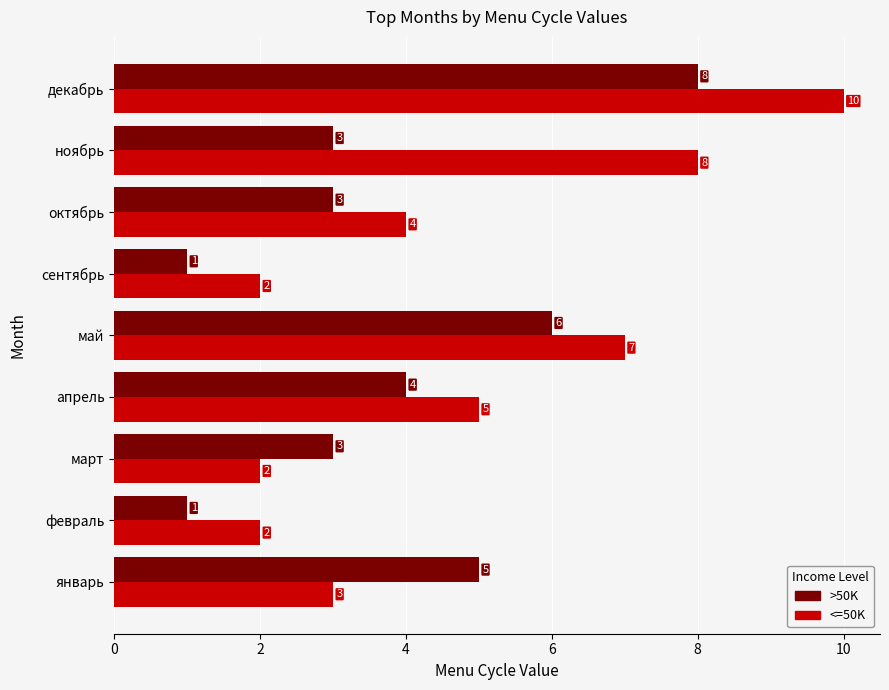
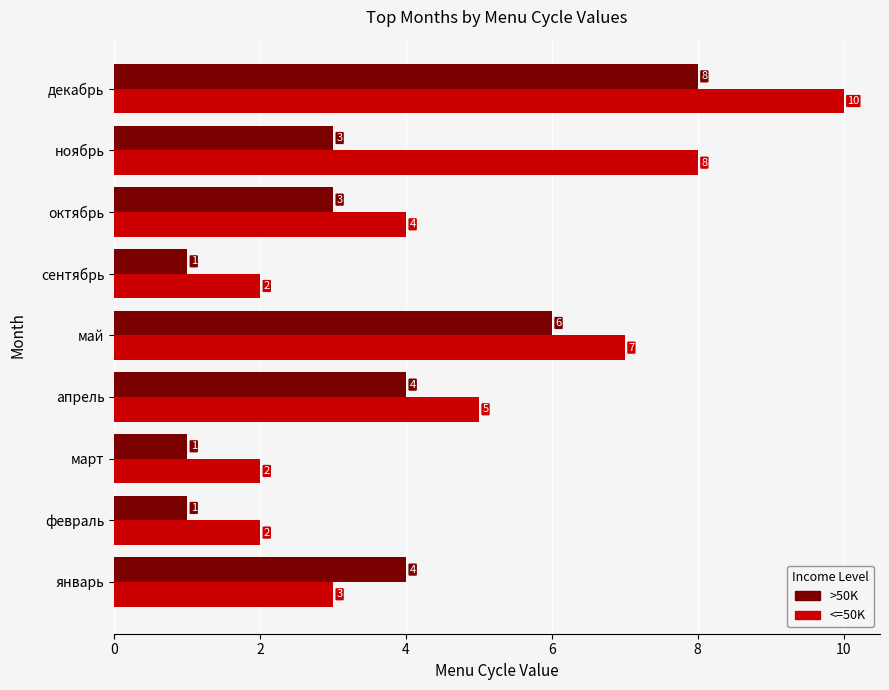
>50K, март: 3 -> 1
>50K, январь: 5 -> 4
